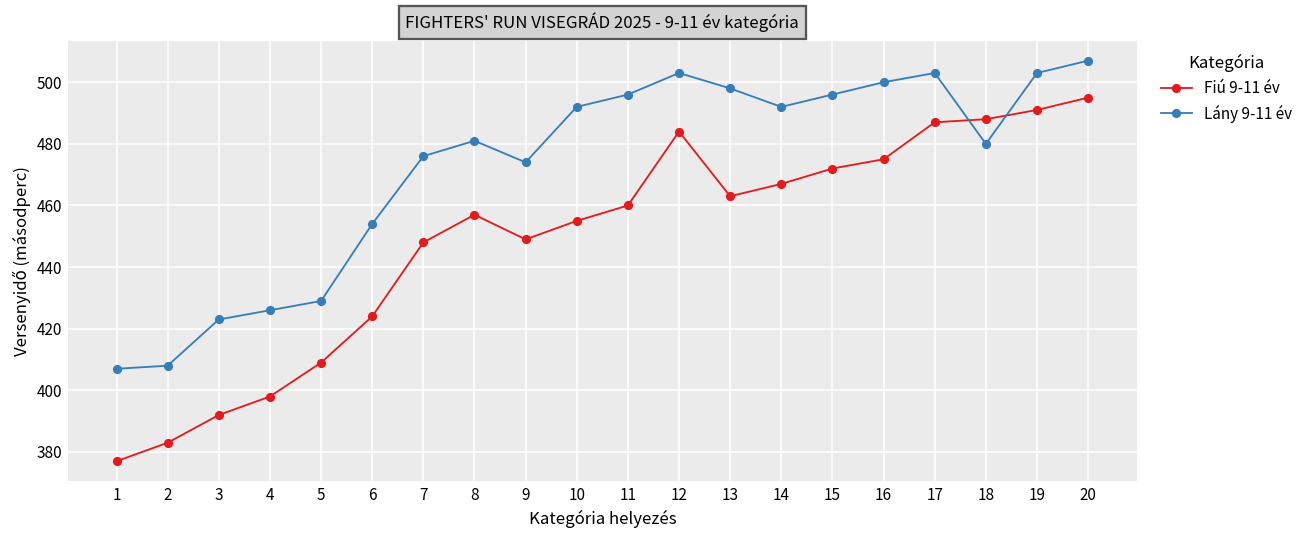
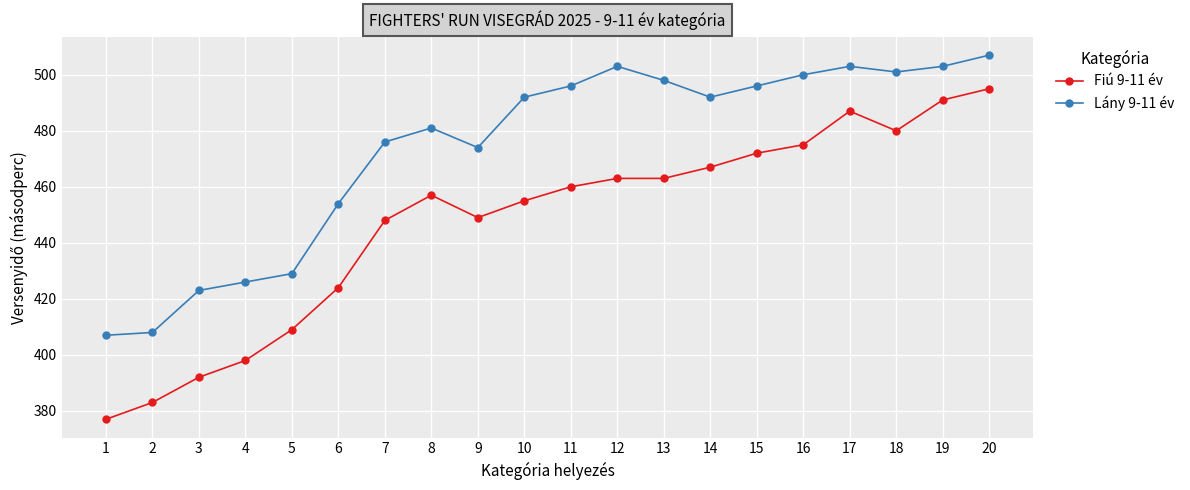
Fiú 9-11 év, 12: 484 -> 463
Fiú 9-11 év, 18: 488 -> 480
Lány 9-11 év, 18: 480 -> 501
